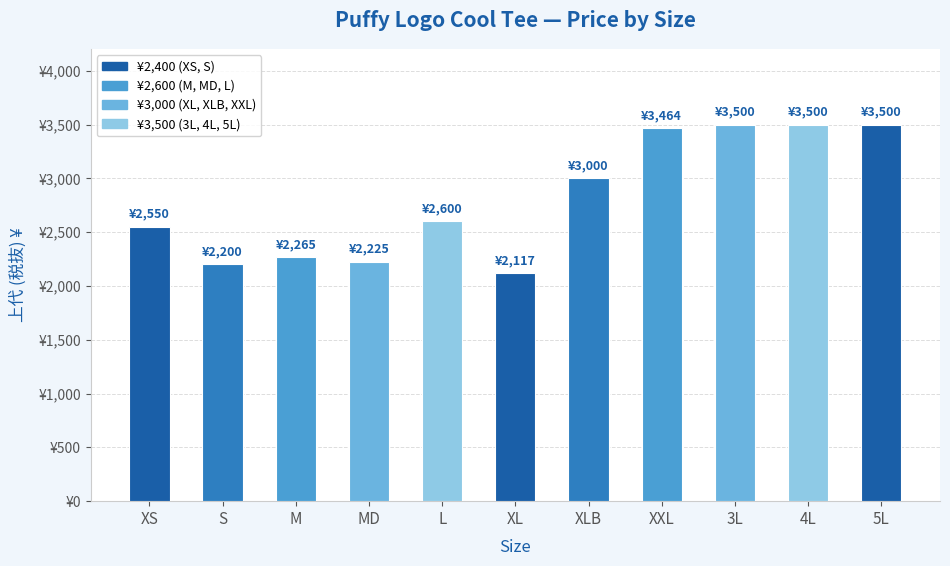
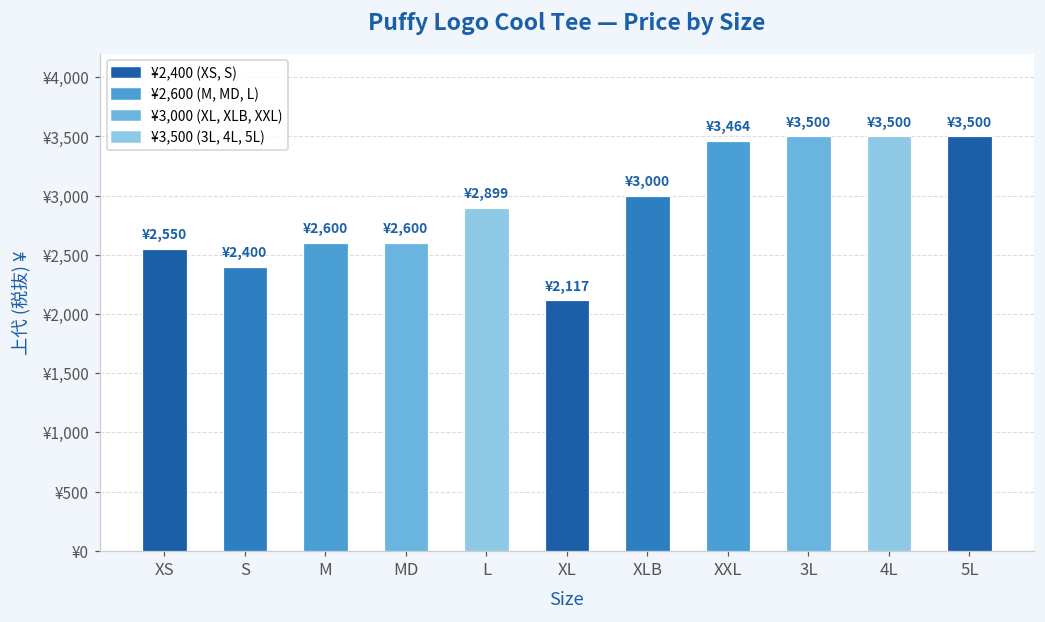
S: ¥2,200 -> ¥2,400
M: ¥2,265 -> ¥2,600
MD: ¥2,225 -> ¥2,600
L: ¥2,600 -> ¥2,899
